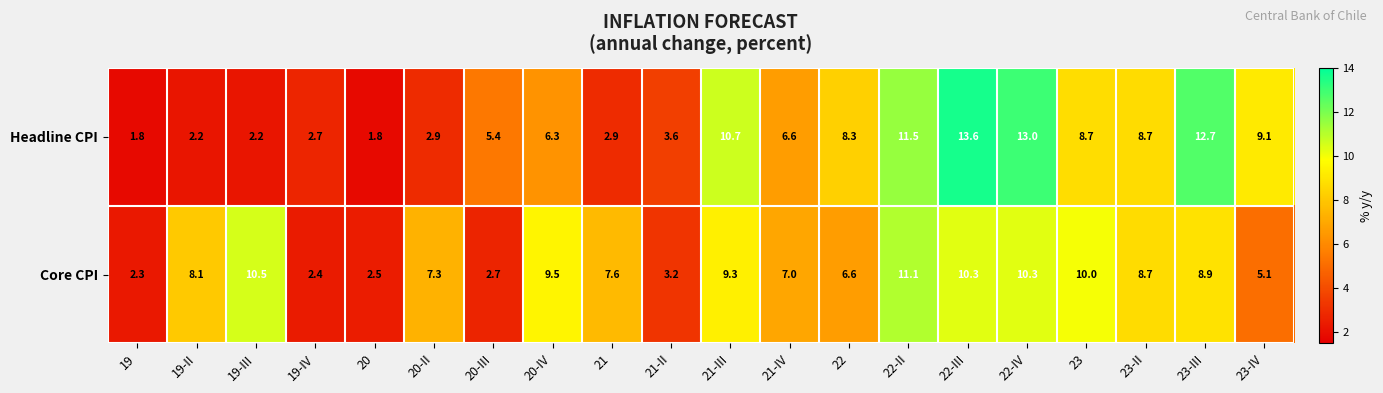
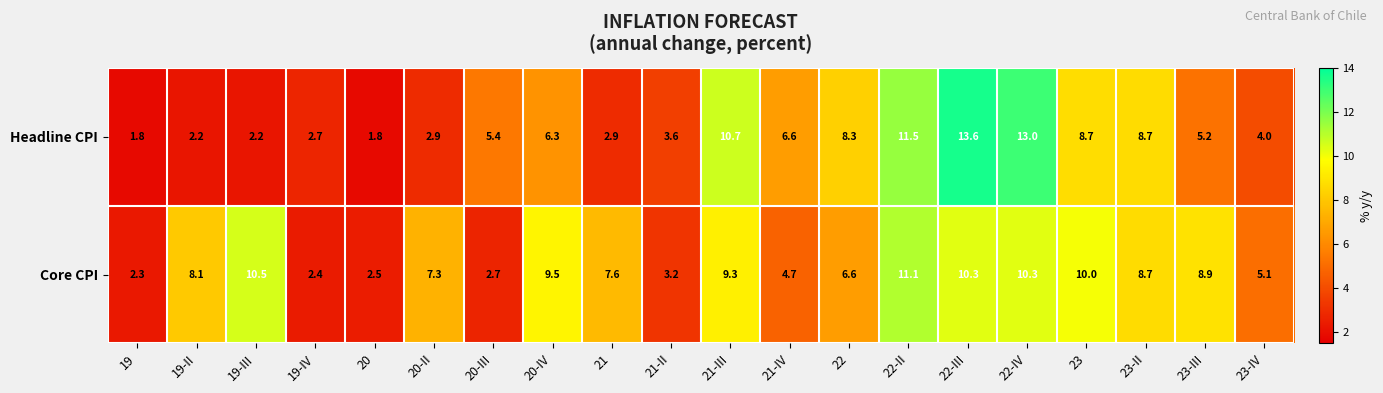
Headline CPI, 23-III: 12.7 -> 5.2
Headline CPI, 23-IV: 9.1 -> 4.0
Core CPI, 21-IV: 7.0 -> 4.7
